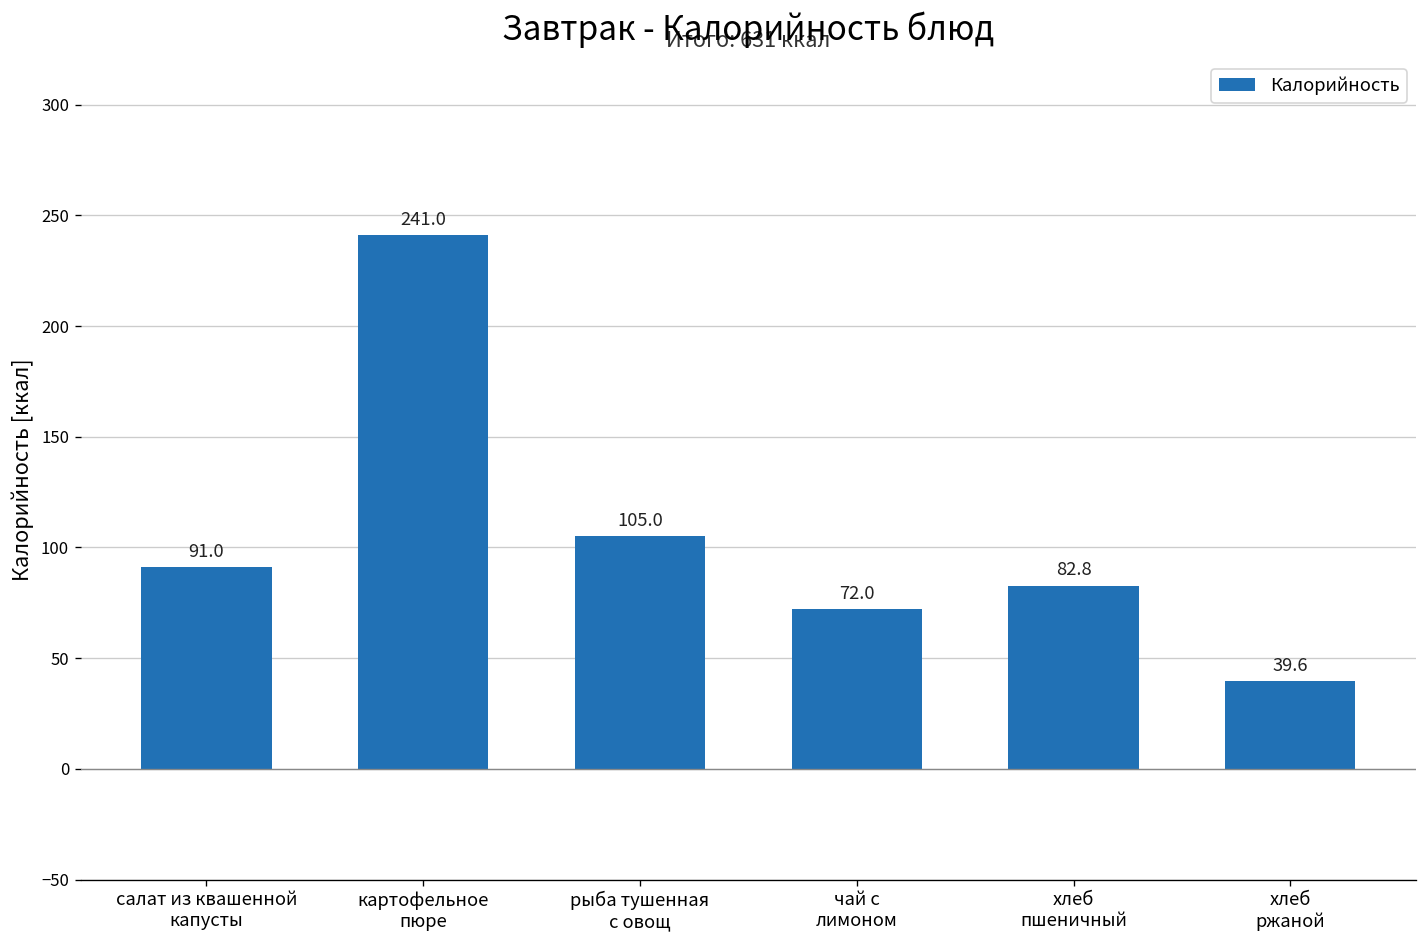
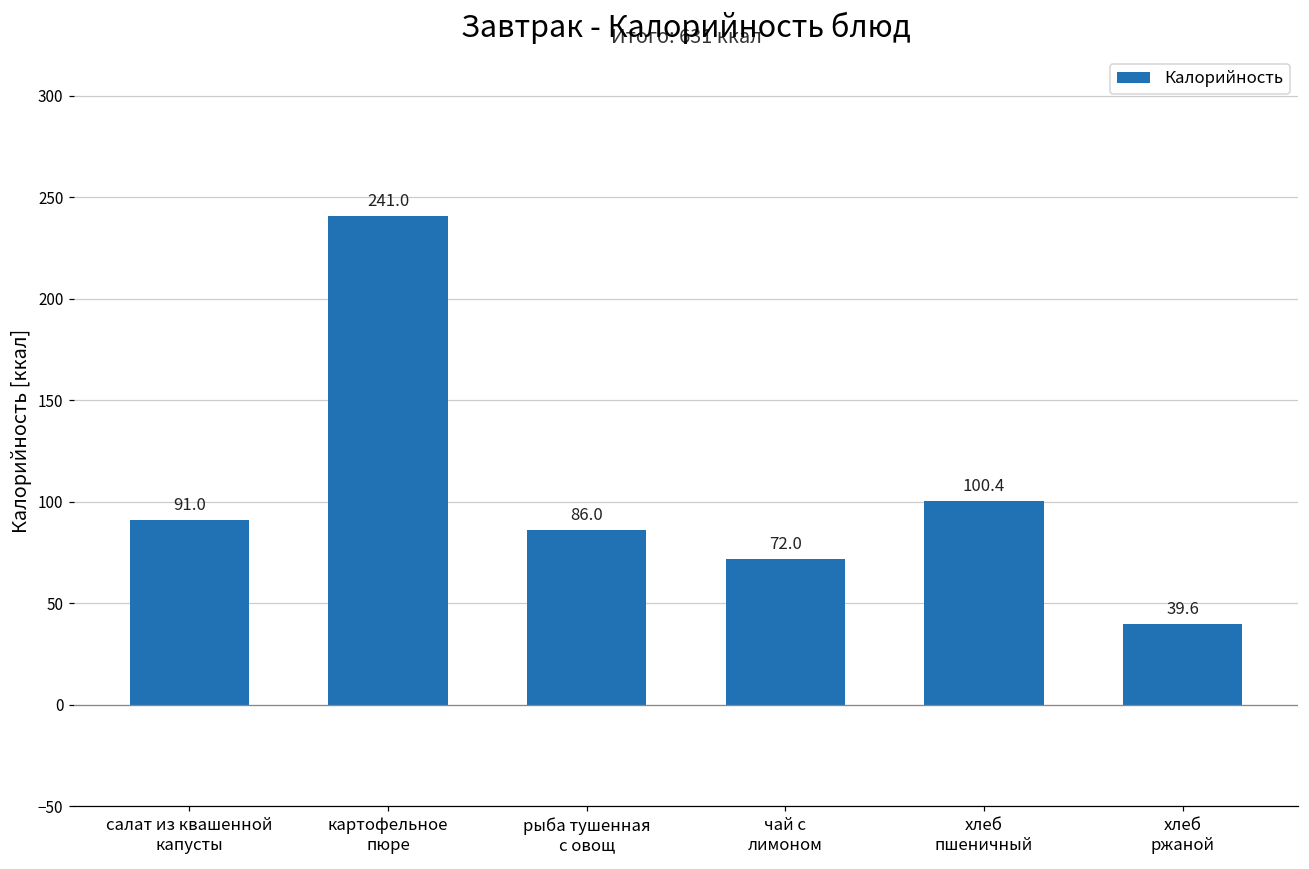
рыба тушенная с овощ: 105.0 -> 86.0
хлеб пшеничный: 82.8 -> 100.4
